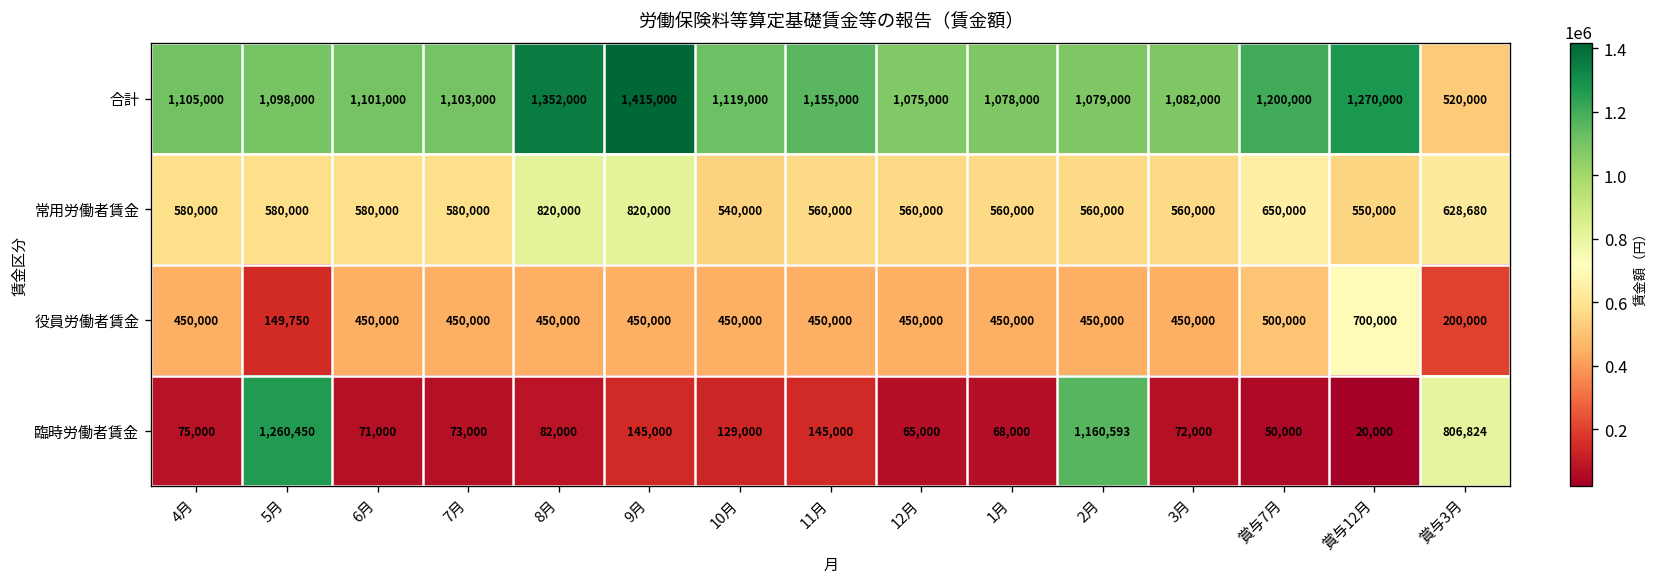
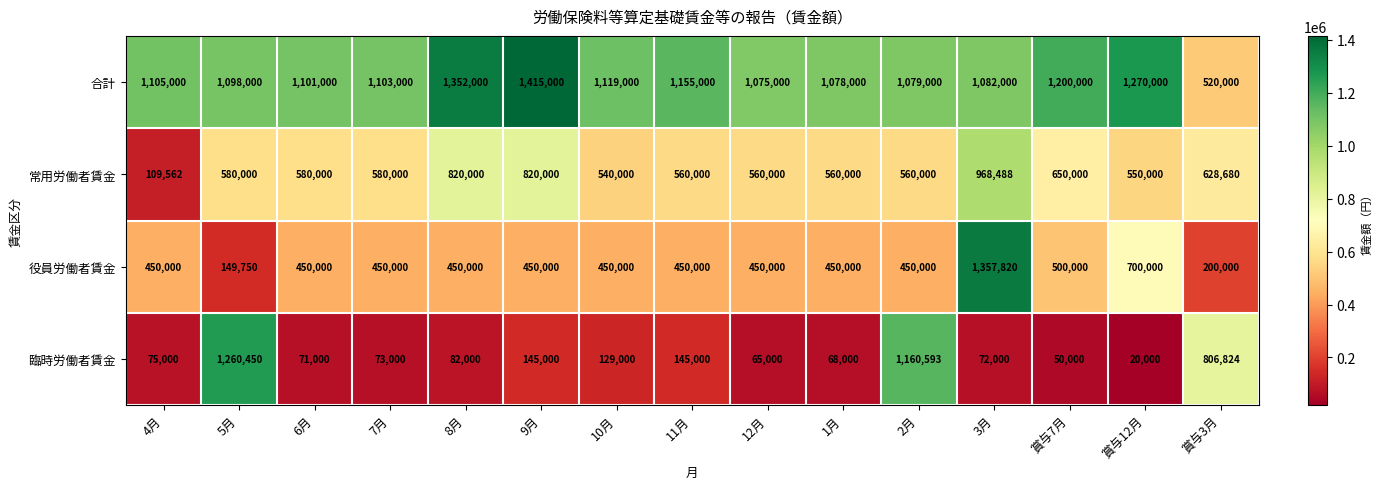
常用労働者賃金, 4月: 580,000 -> 109,562
常用労働者賃金, 3月: 560,000 -> 968,488
役員労働者賃金, 3月: 450,000 -> 1,357,820
